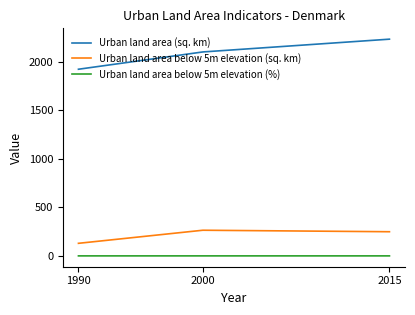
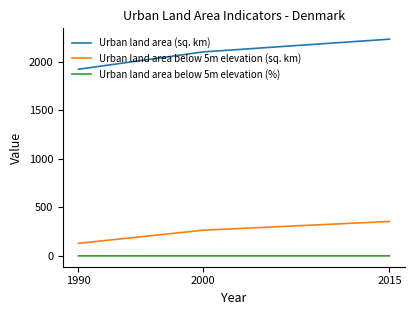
Urban land area below 5m elevation (sq. km), 2015: 200 -> 400
